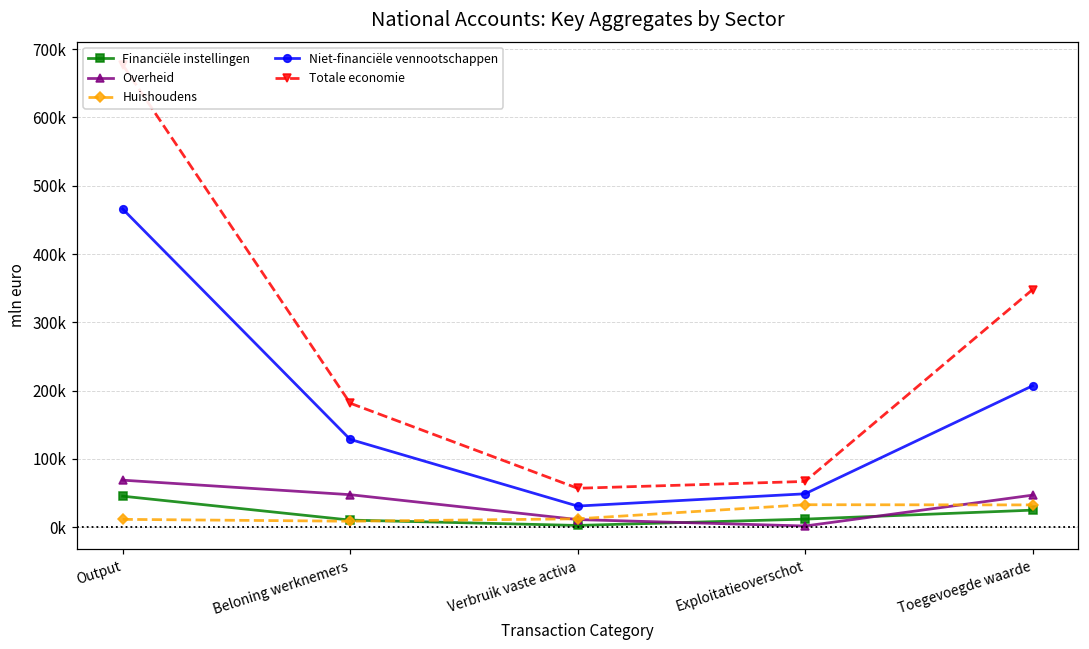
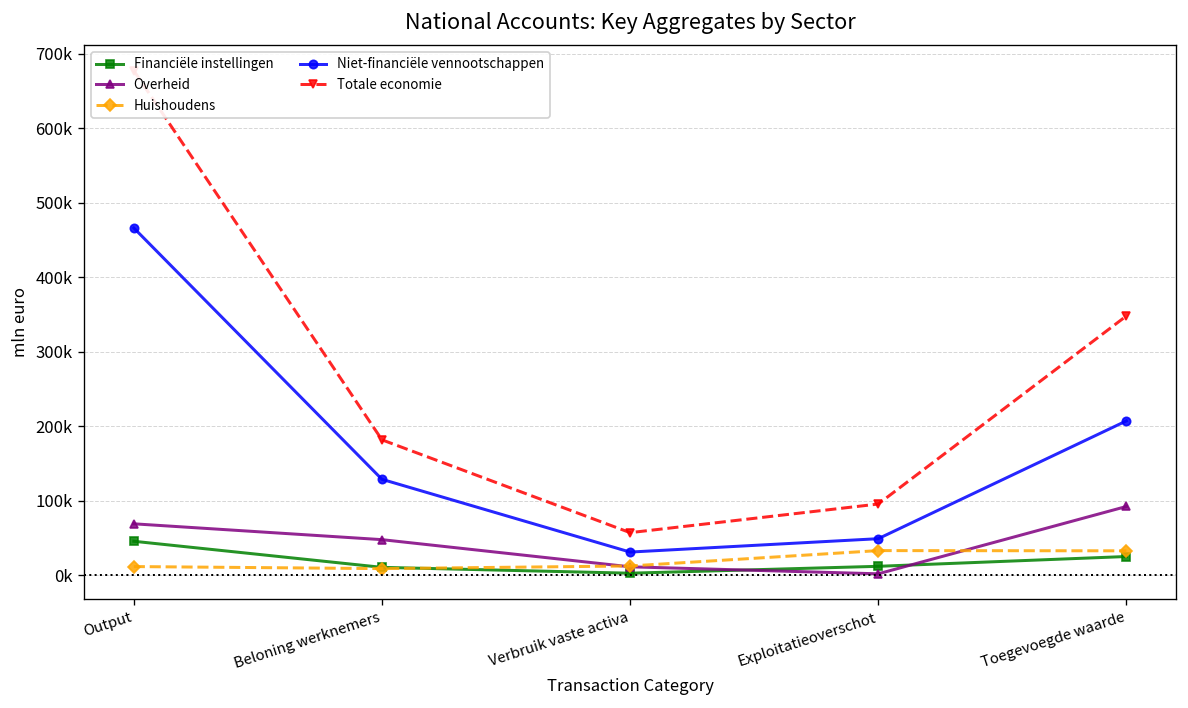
Totale economie, Exploitatieoverschot: 70000 -> 100000
Overheid, Toegevoegde waarde: 50000 -> 90000
